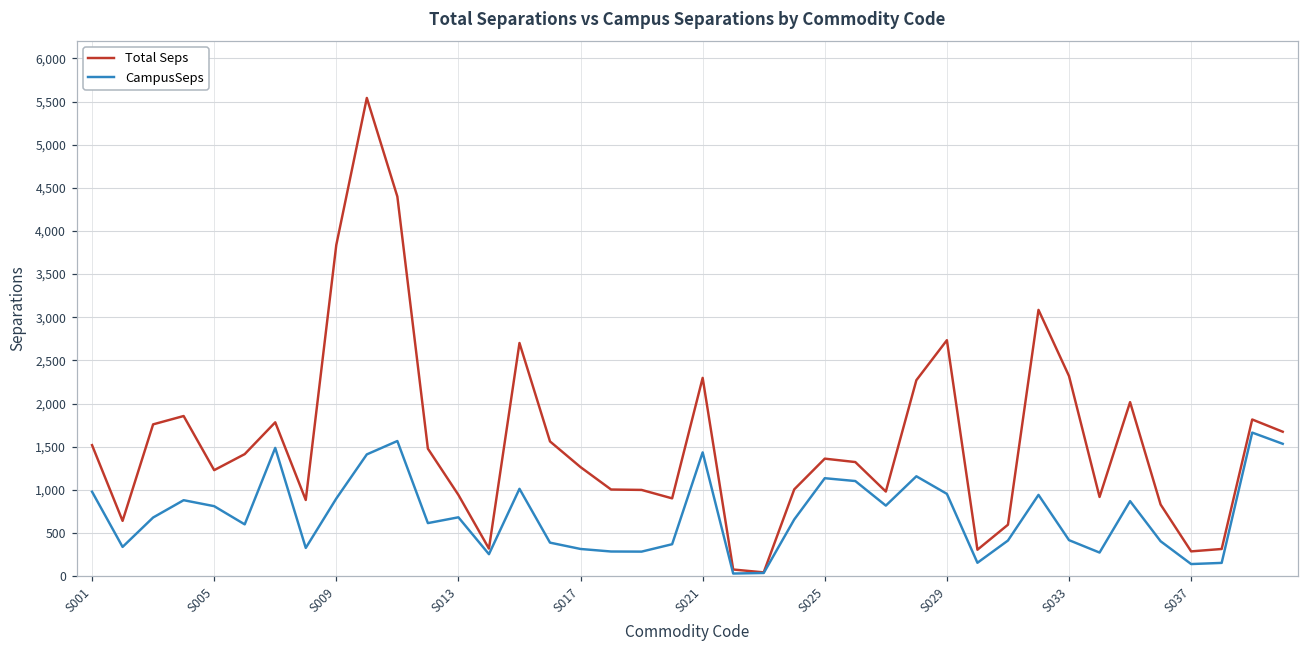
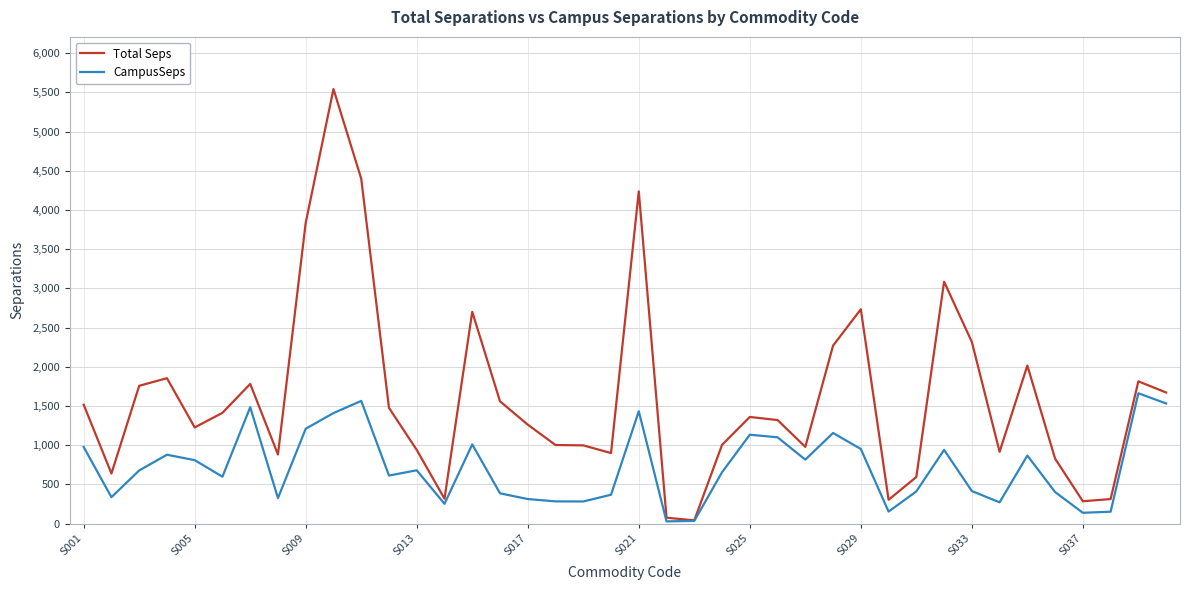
CampusSeps, S009: 900 -> 1,200
Total Seps, S021: 2,300 -> 4,200
